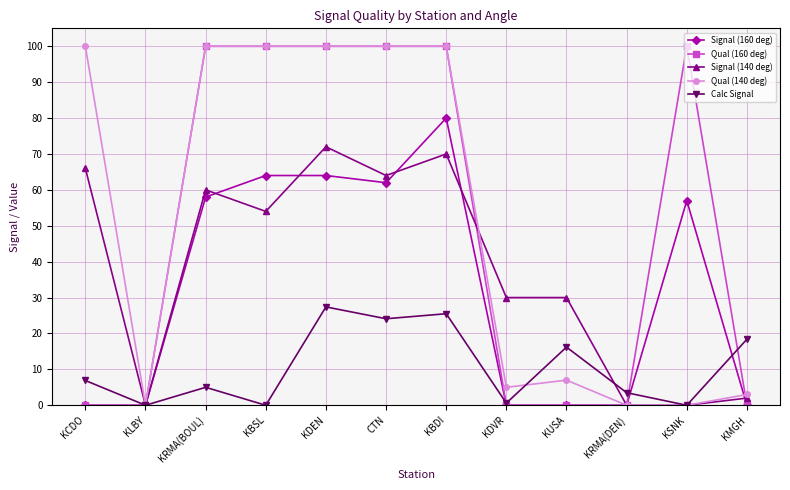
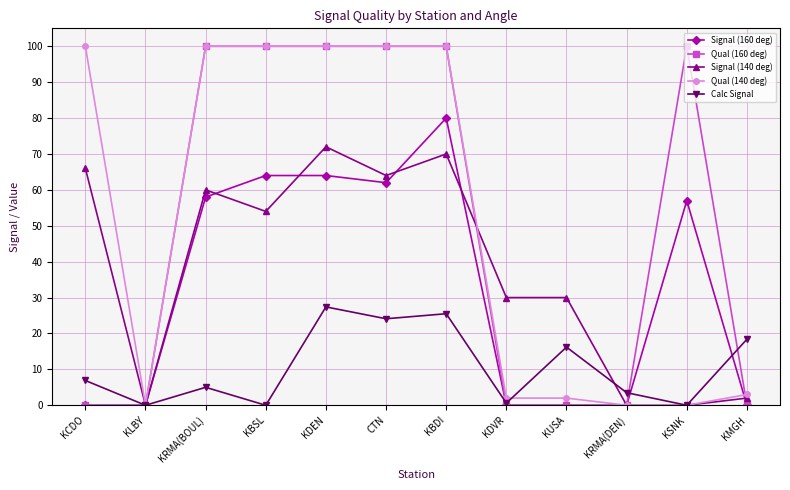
Qual (140 deg), KDVR: 5 -> 2
Qual (140 deg), KUSA: 7 -> 2
